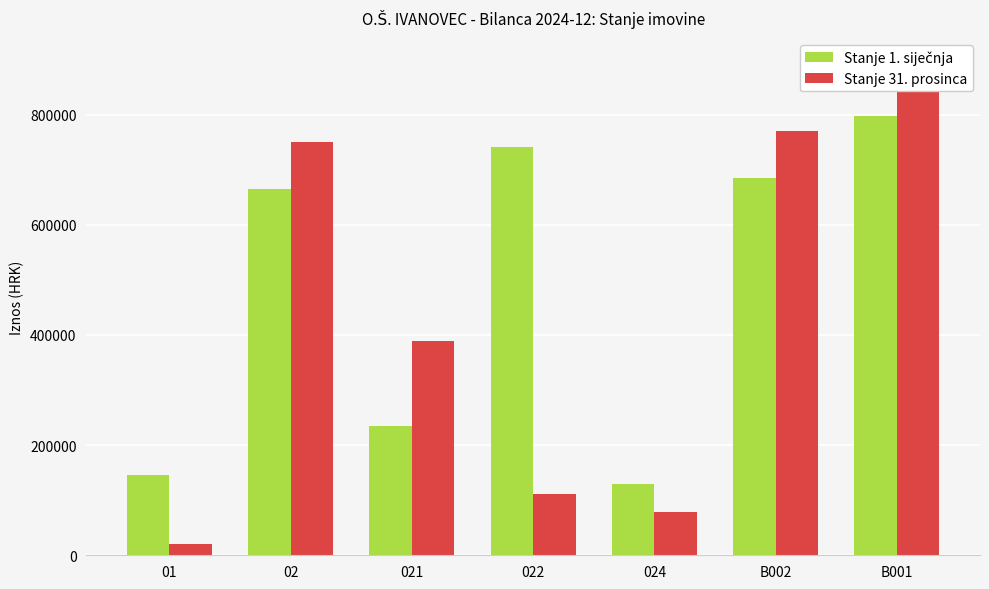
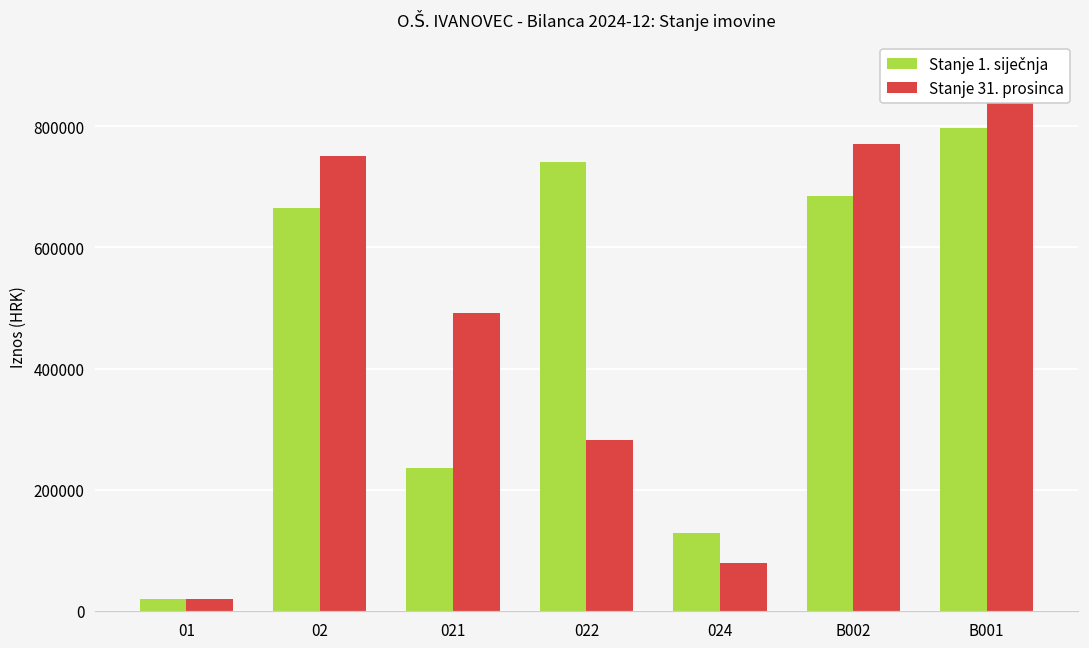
Stanje 1. siječnja, 01: 150000 -> 20000
Stanje 31. prosinca, 021: 390000 -> 490000
Stanje 31. prosinca, 022: 110000 -> 280000
